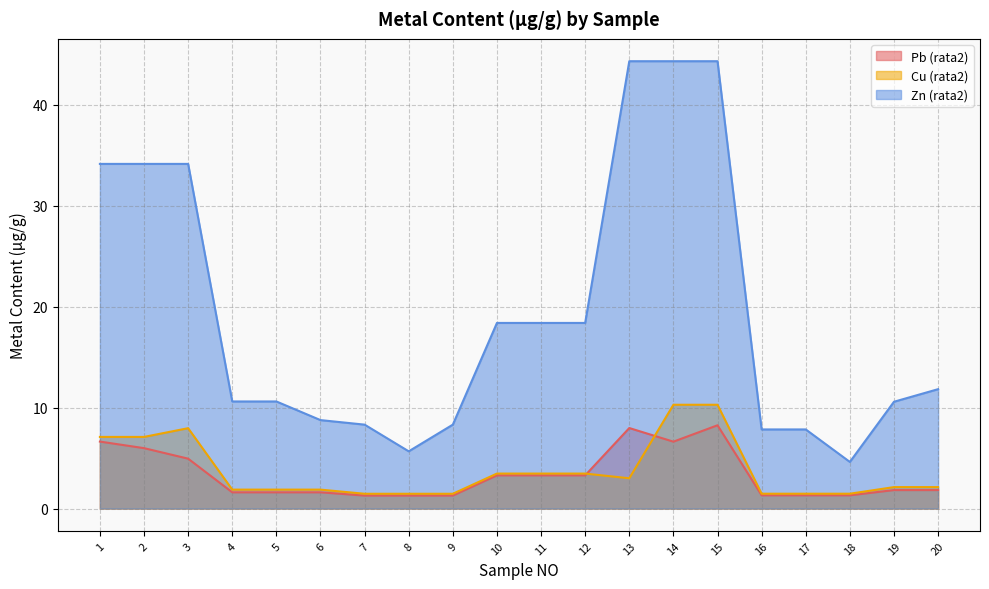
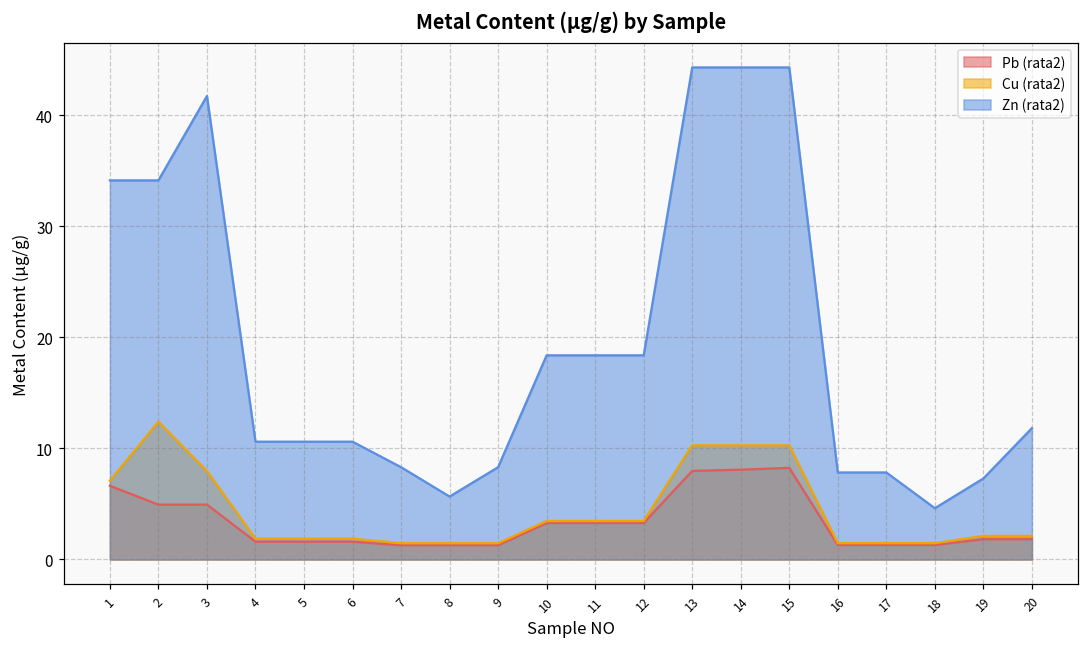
Pb (rata2), 2: 6.0 -> 4.9
Cu (rata2), 2: 7.1 -> 12.4
Zn (rata2), 3: 34.1 -> 41.7
Zn (rata2), 6: 8.8 -> 10.6
Cu (rata2), 13: 3.0 -> 10.3
Pb (rata2), 14: 6.6 -> 8.1
Zn (rata2), 19: 10.6 -> 7.3
